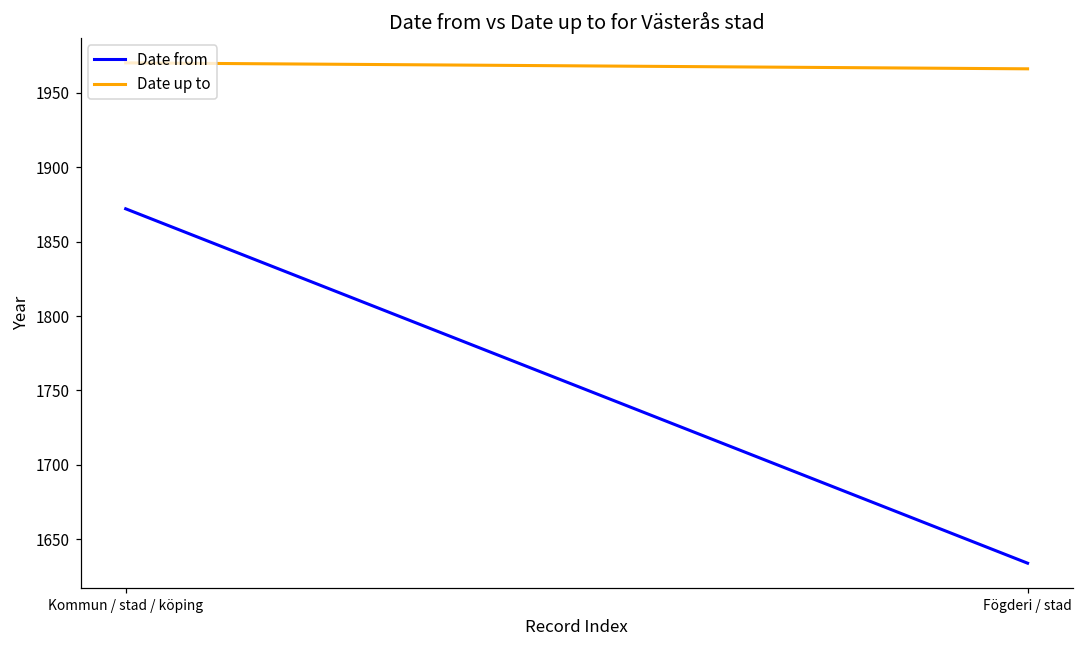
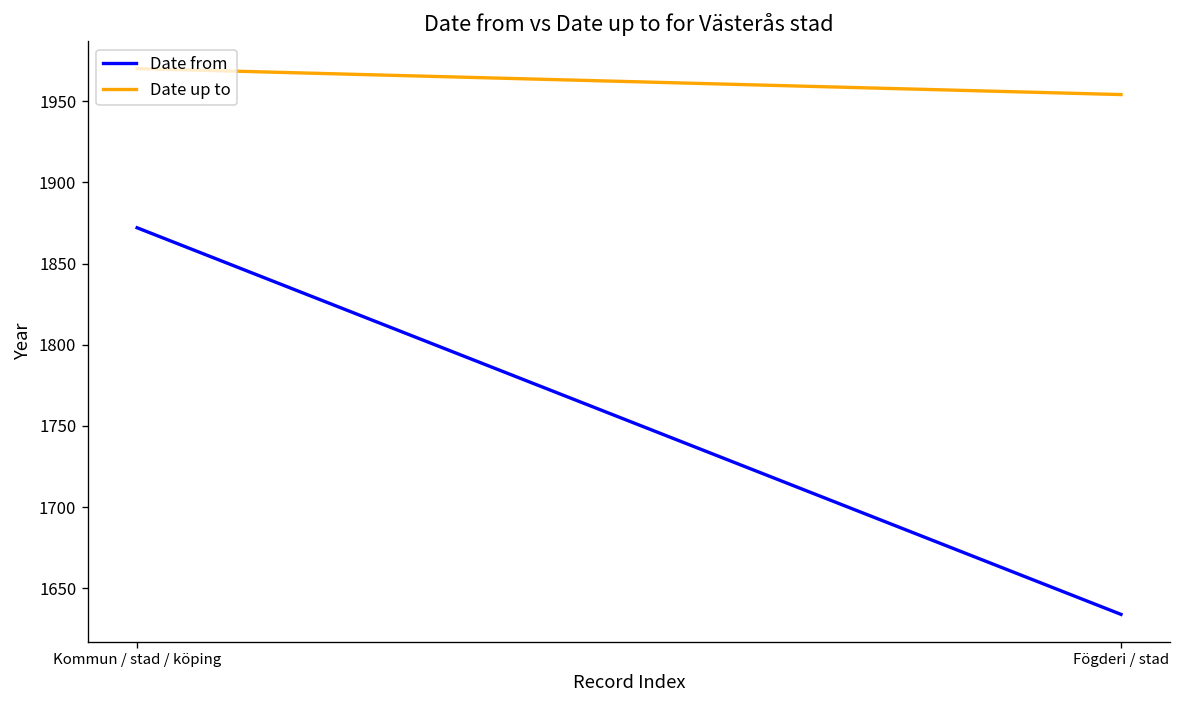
Date up to, Fögderi / stad: 1966 -> 1954
